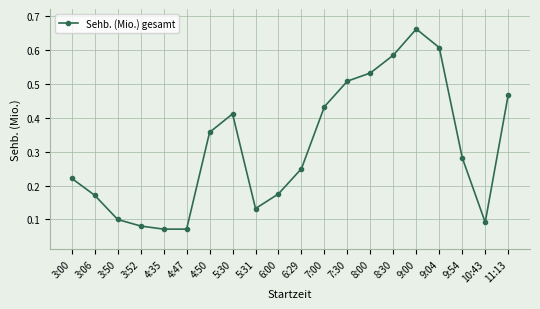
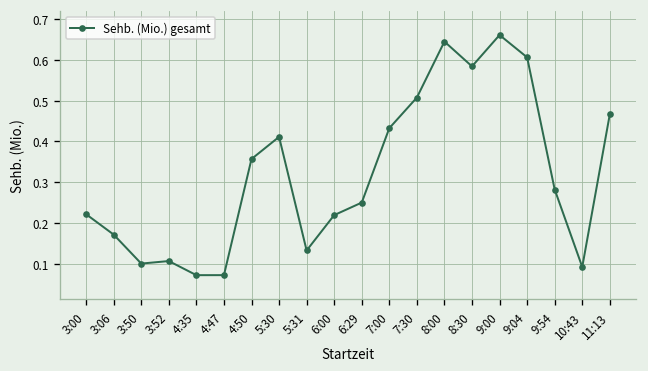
3:52: 0.08 -> 0.11
6:00: 0.18 -> 0.22
8:00: 0.53 -> 0.64
